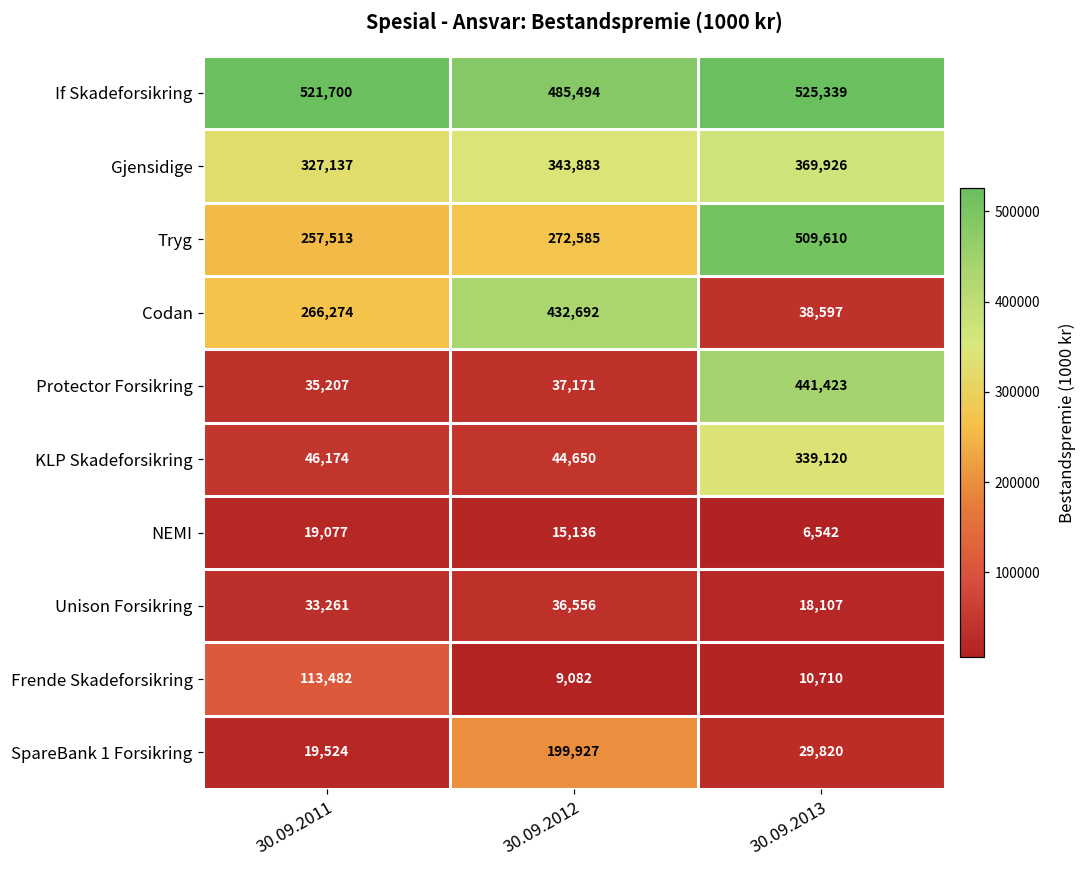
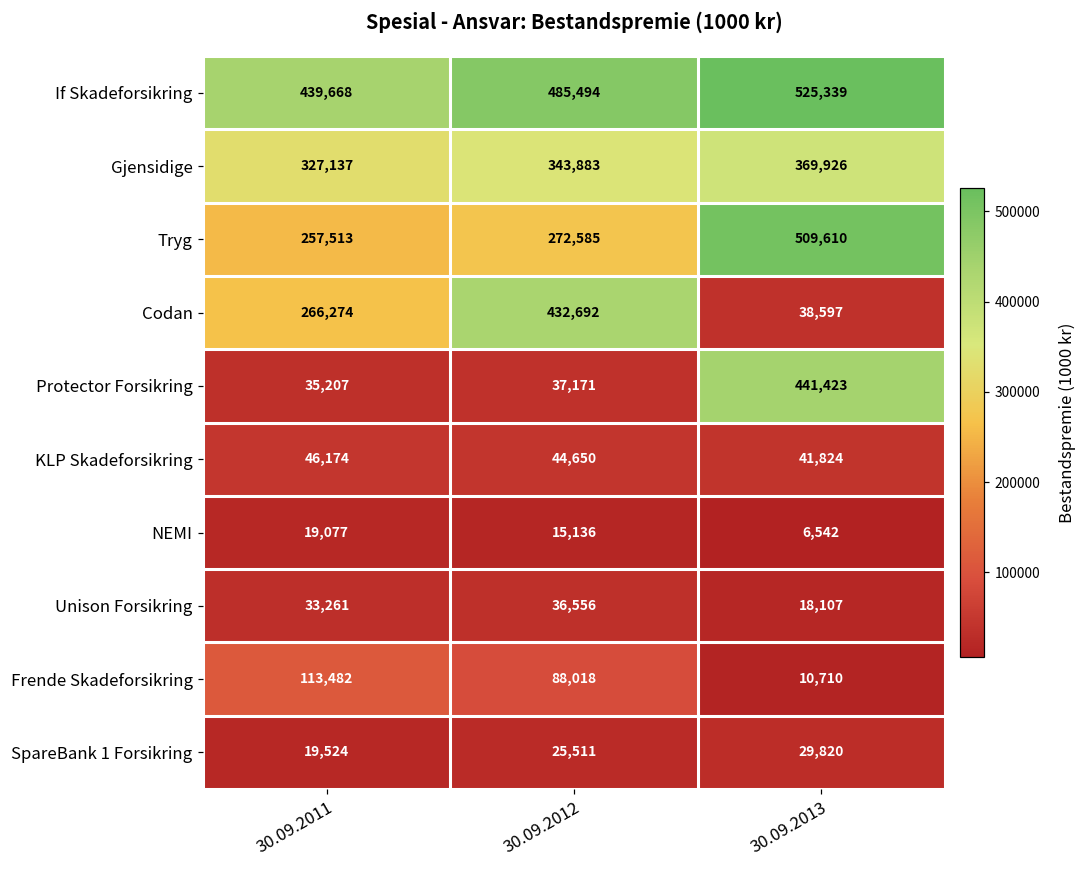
If Skadeforsikring, 30.09.2011: 521,700 -> 439,668
KLP Skadeforsikring, 30.09.2013: 339,120 -> 41,824
Frende Skadeforsikring, 30.09.2012: 9,082 -> 88,018
SpareBank 1 Forsikring, 30.09.2012: 199,927 -> 25,511
